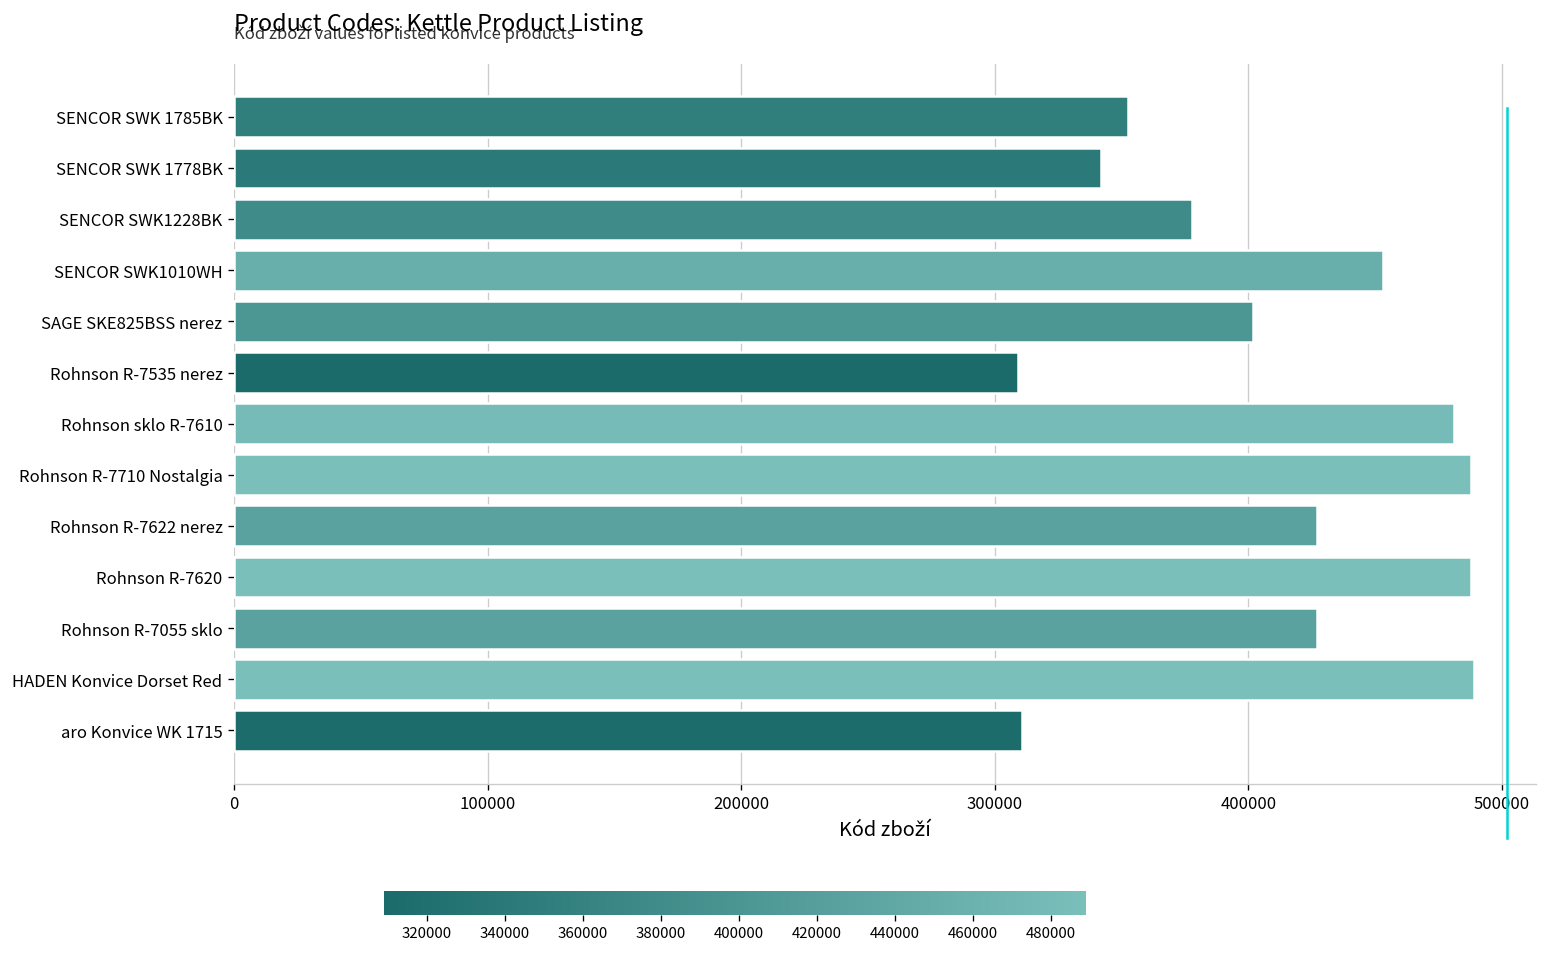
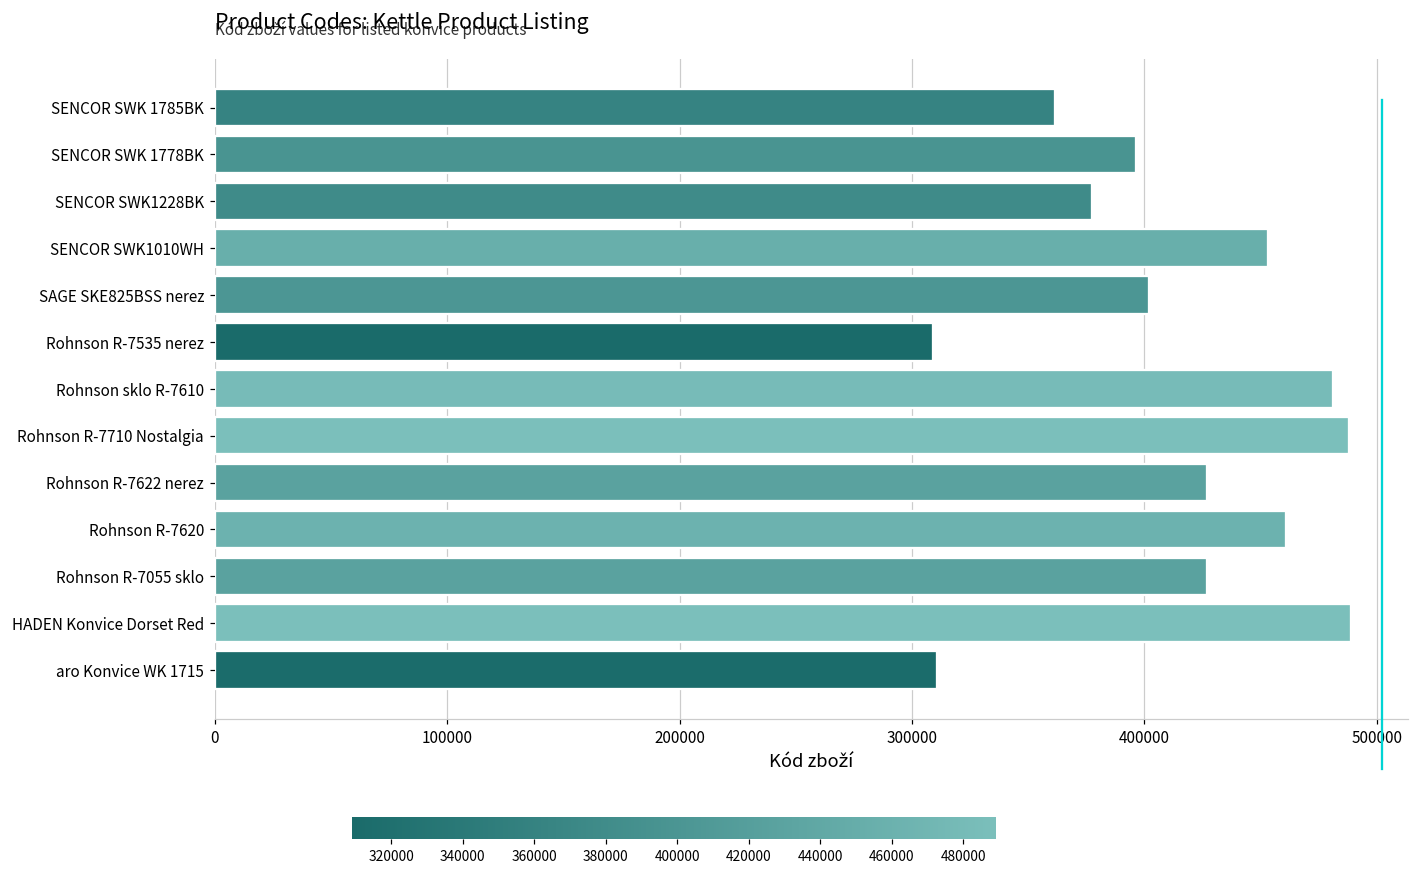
SENCOR SWK 1785BK: 352000 -> 362000
SENCOR SWK 1778BK: 342000 -> 397000
Rohnson R-7620: 488000 -> 461000
